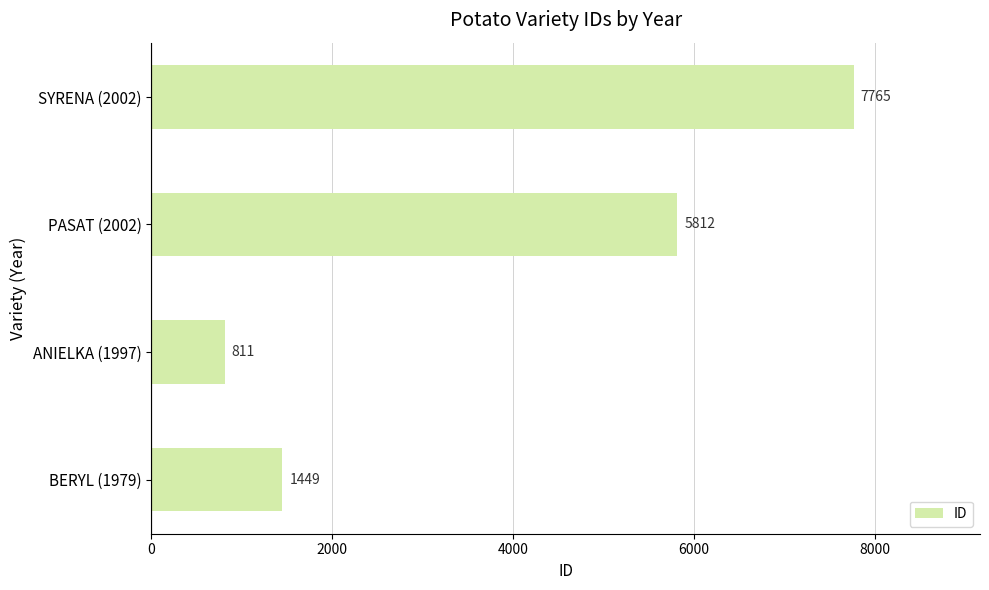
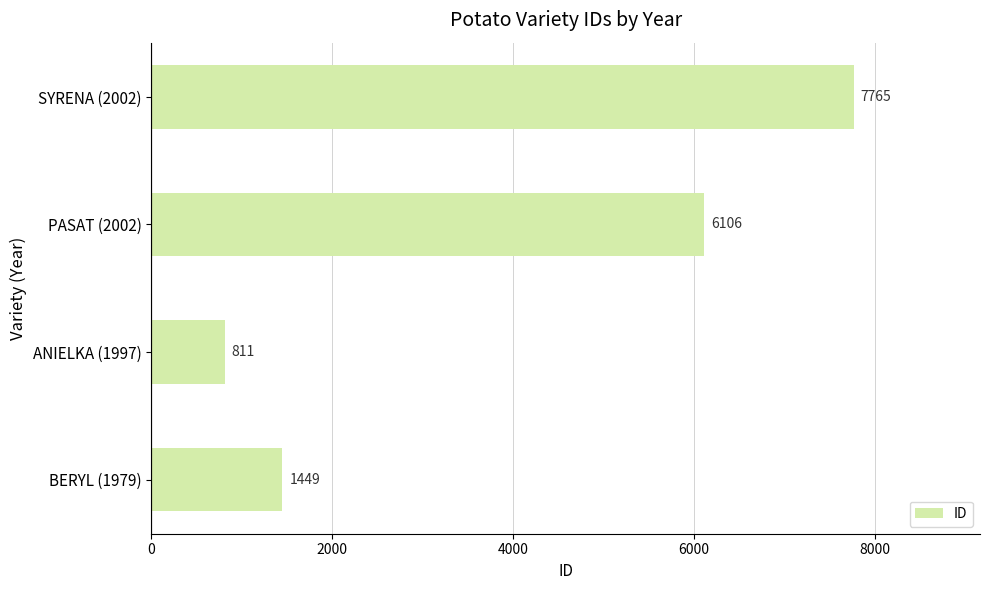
PASAT (2002): 5812 -> 6106
